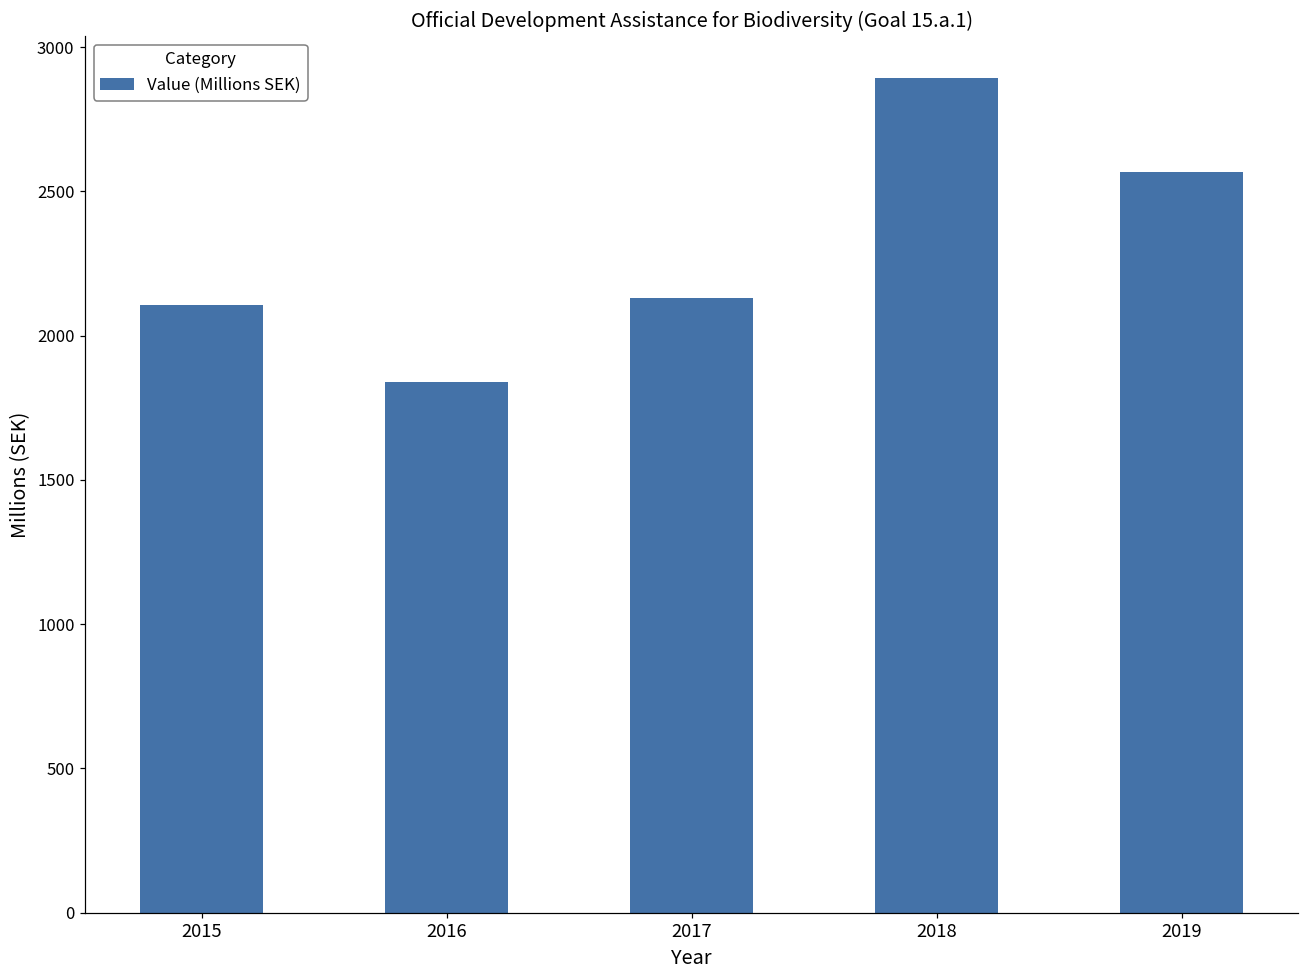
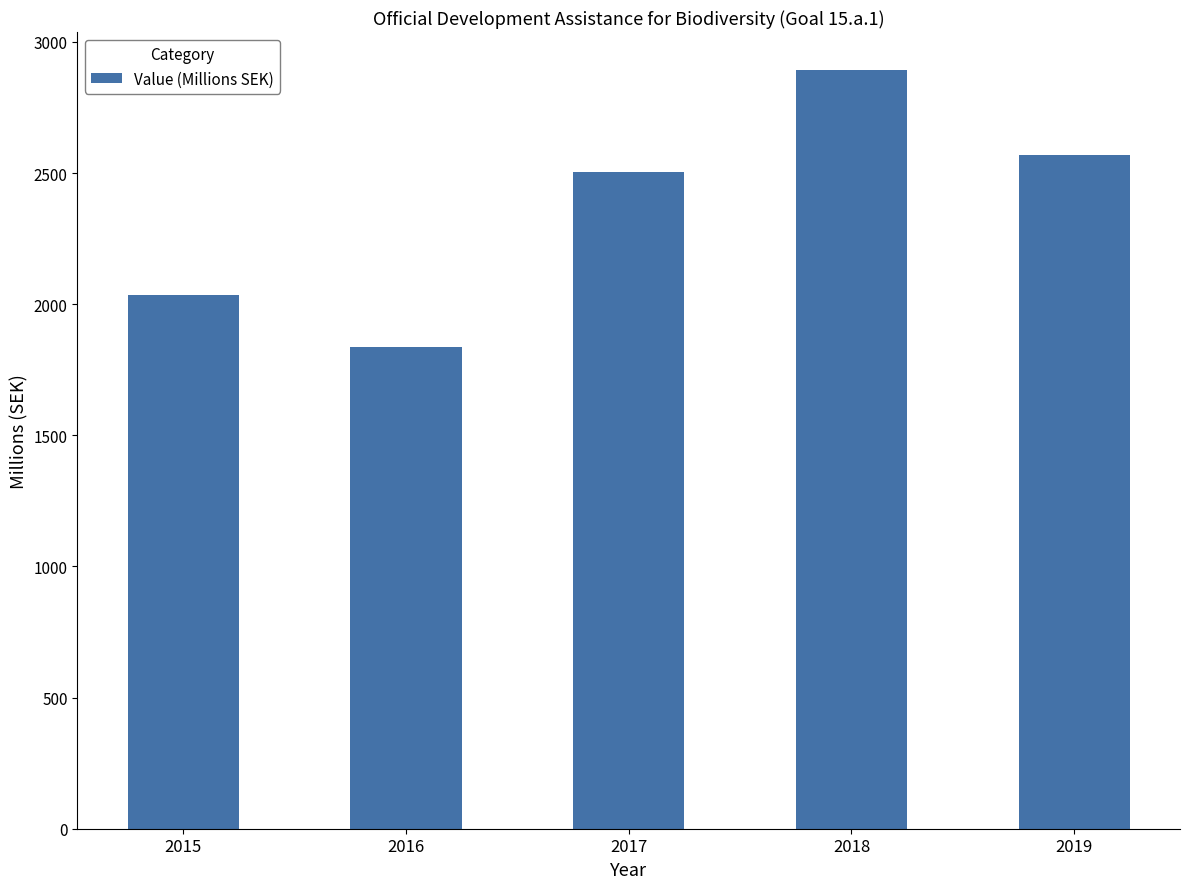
2015: 2100 -> 2040
2017: 2130 -> 2500
